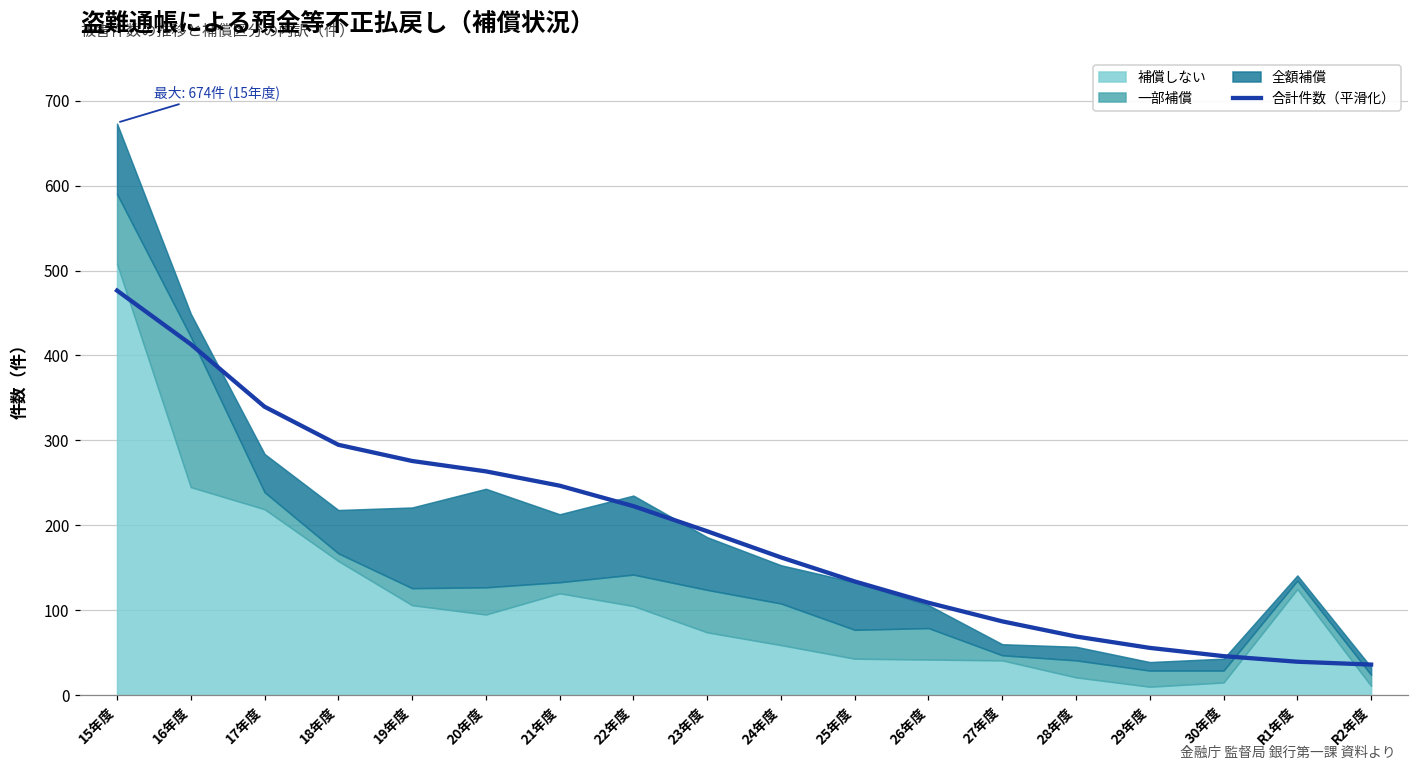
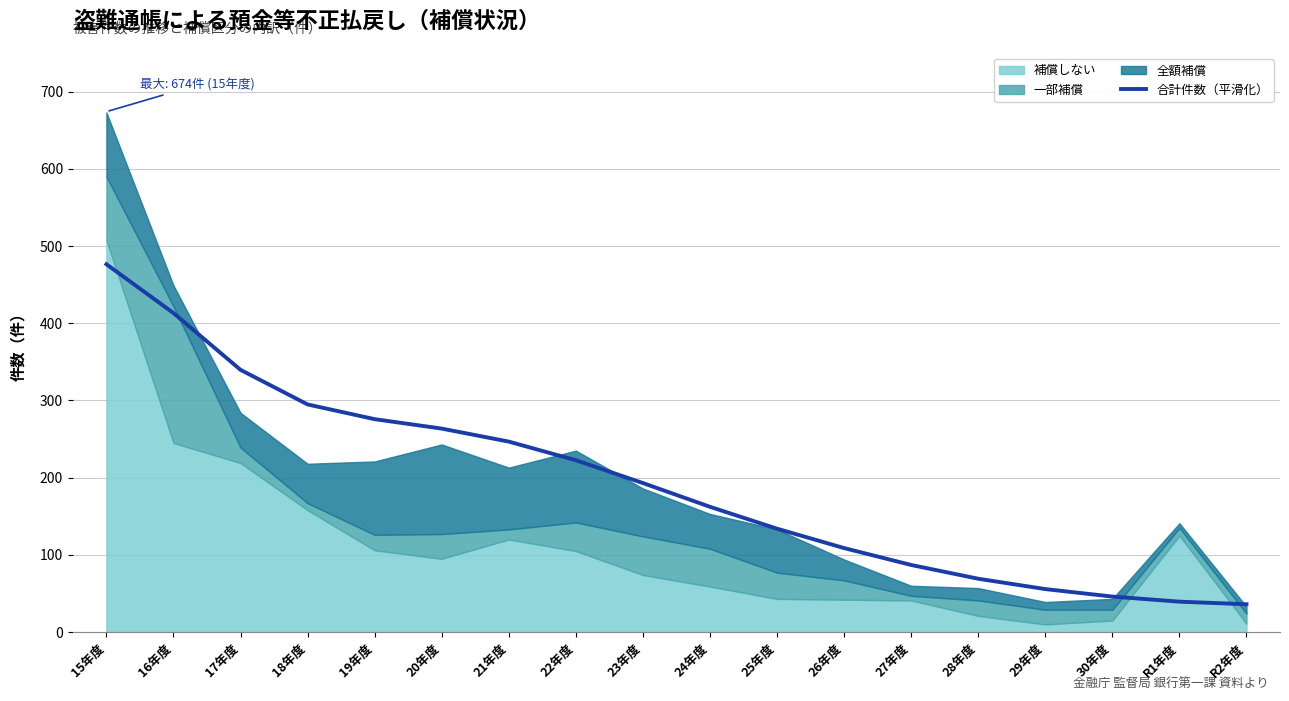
一部補償, 26年度: 40 -> 30
